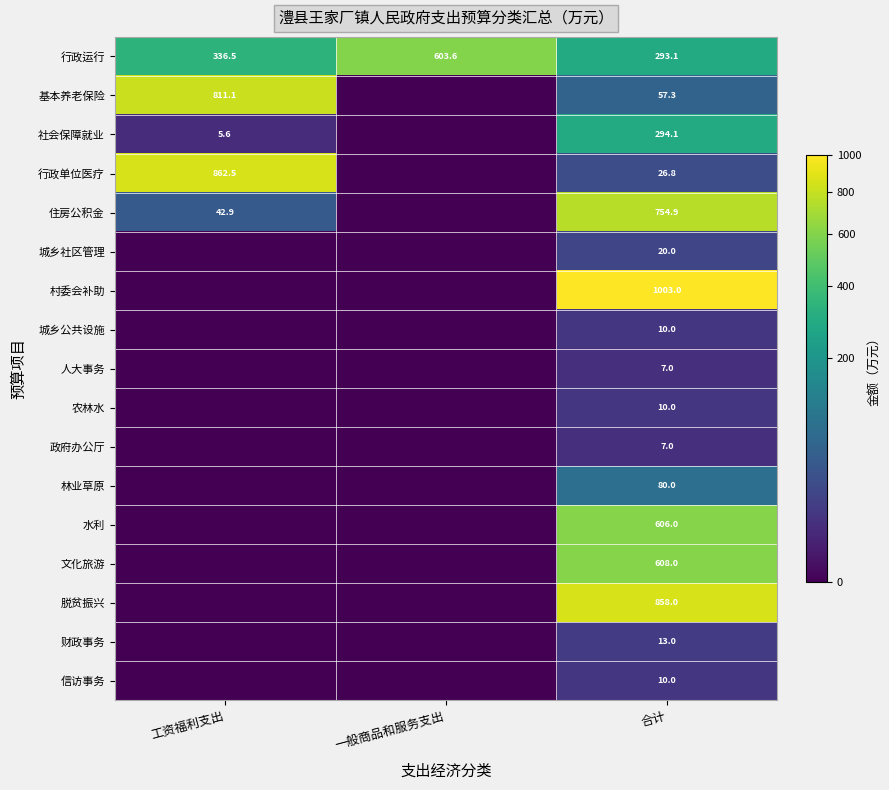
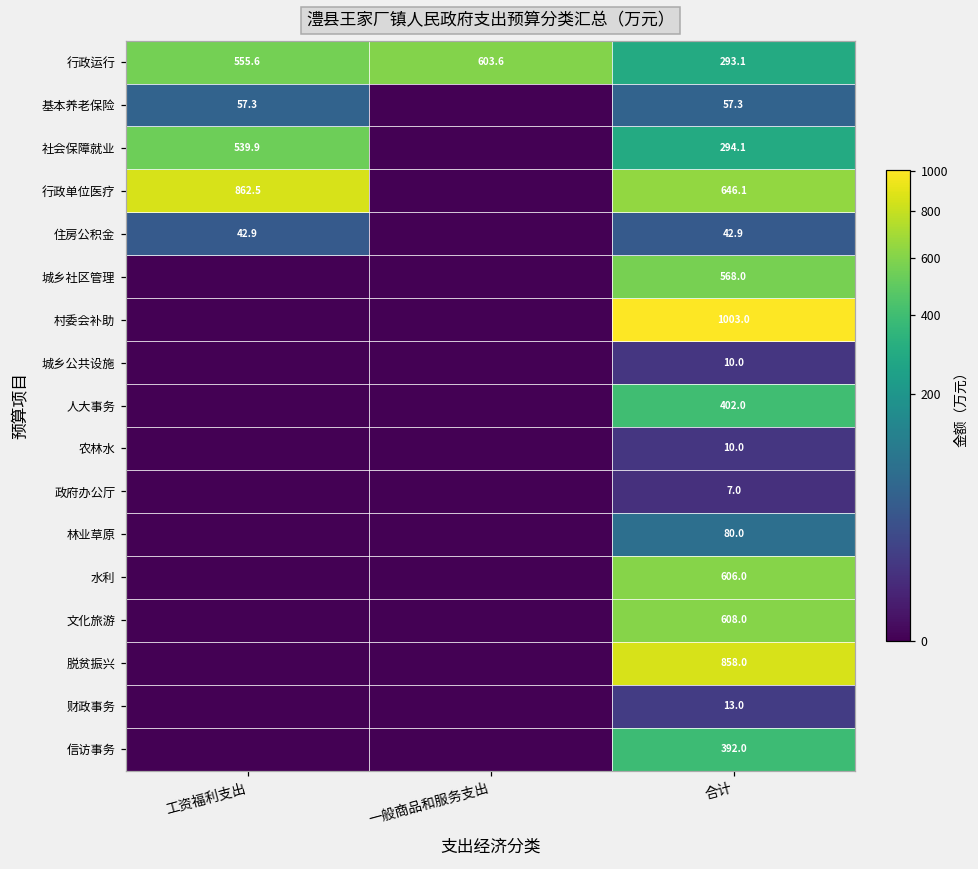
行政运行, 工资福利支出: 336.5 -> 555.6
基本养老保险, 工资福利支出: 811.1 -> 57.3
社会保障就业, 工资福利支出: 5.6 -> 539.9
行政单位医疗, 合计: 26.8 -> 646.1
住房公积金, 合计: 754.9 -> 42.9
城乡社区管理, 合计: 20.0 -> 568.0
人大事务, 合计: 7.0 -> 402.0
信访事务, 合计: 10.0 -> 392.0
